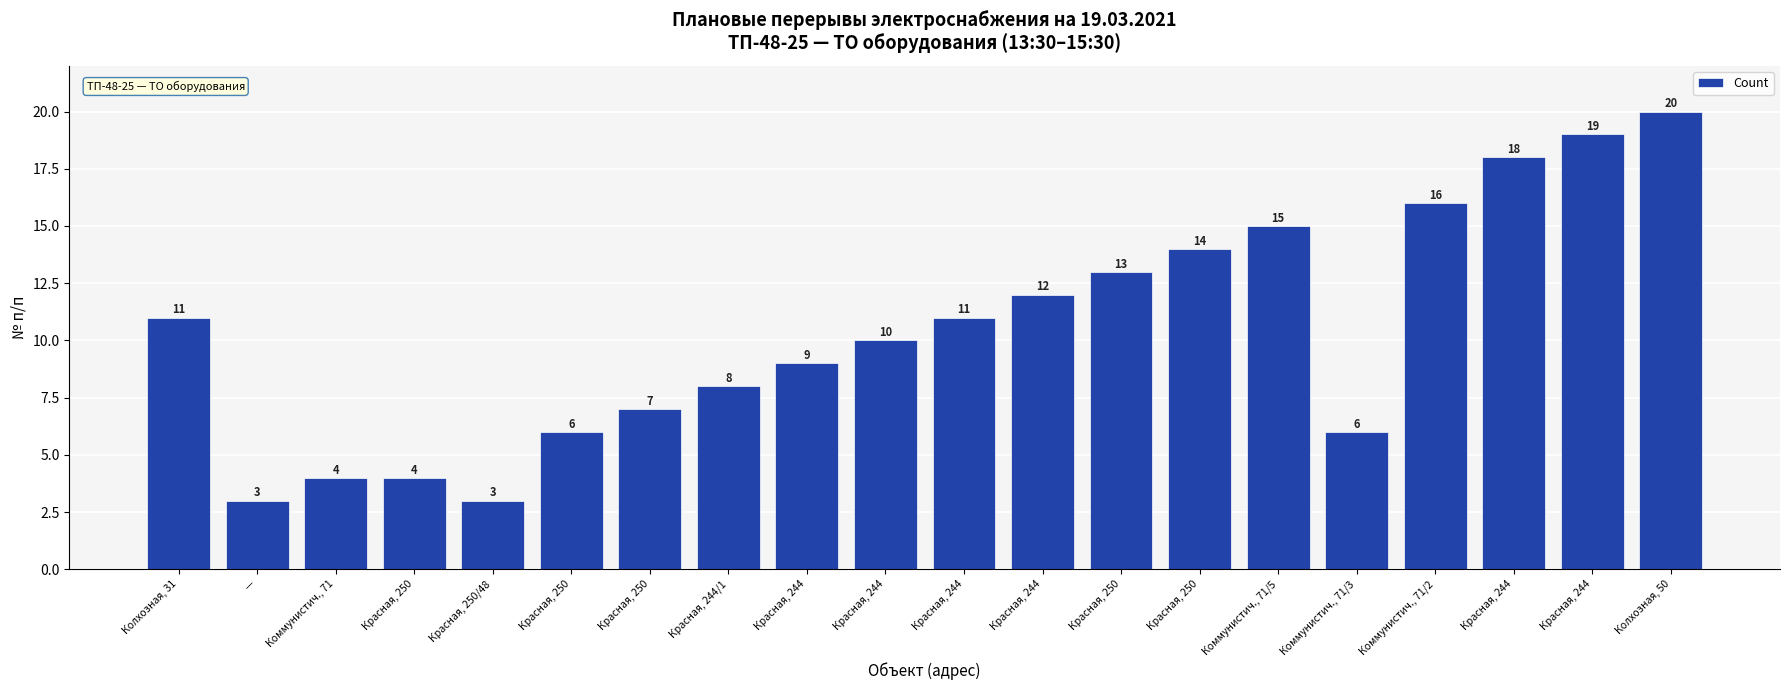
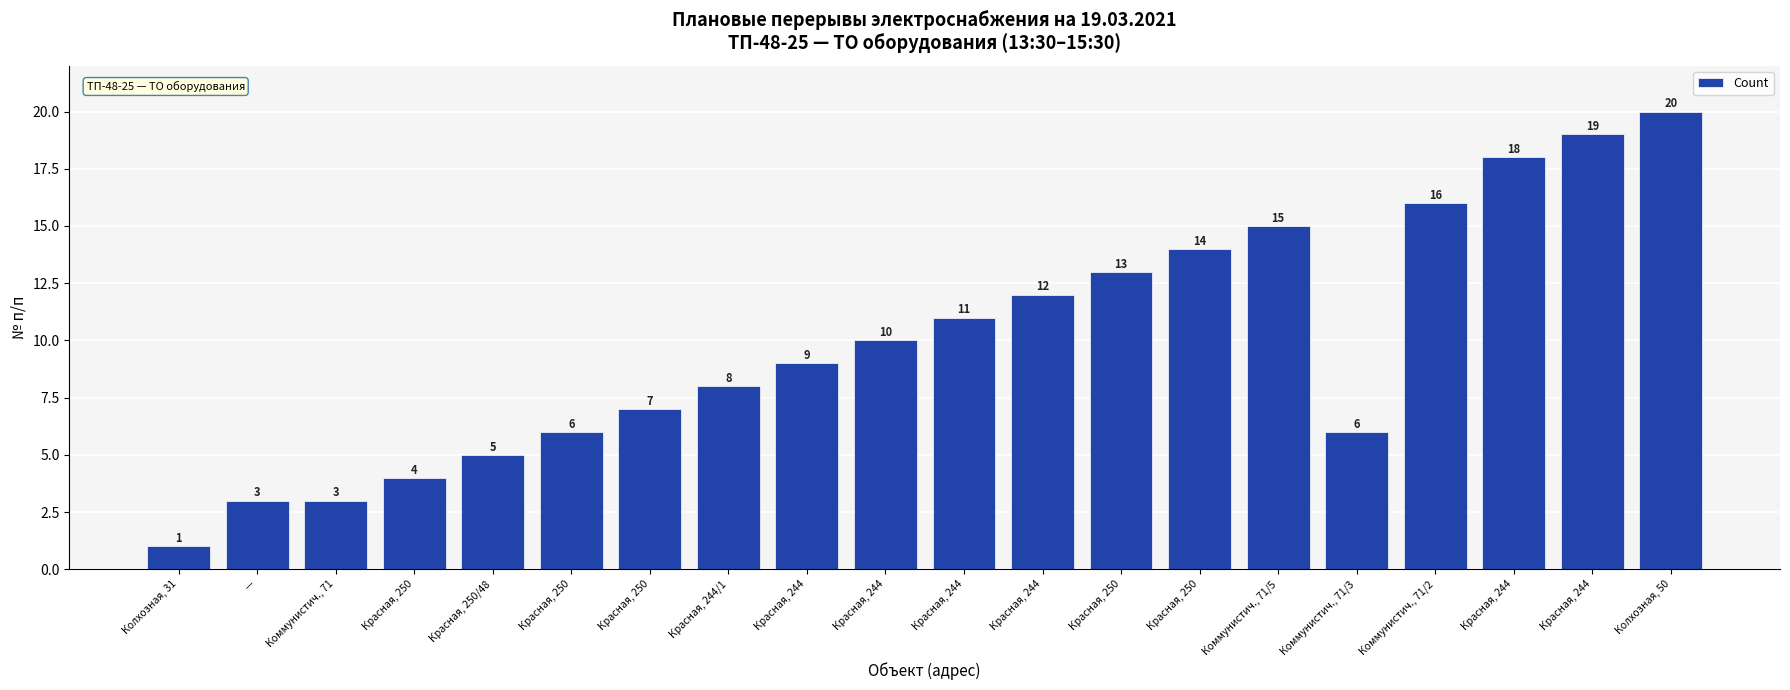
Колхозная, 31: 11 -> 1
Коммунистич., 71: 4 -> 3
Красная, 250/48: 3 -> 5
